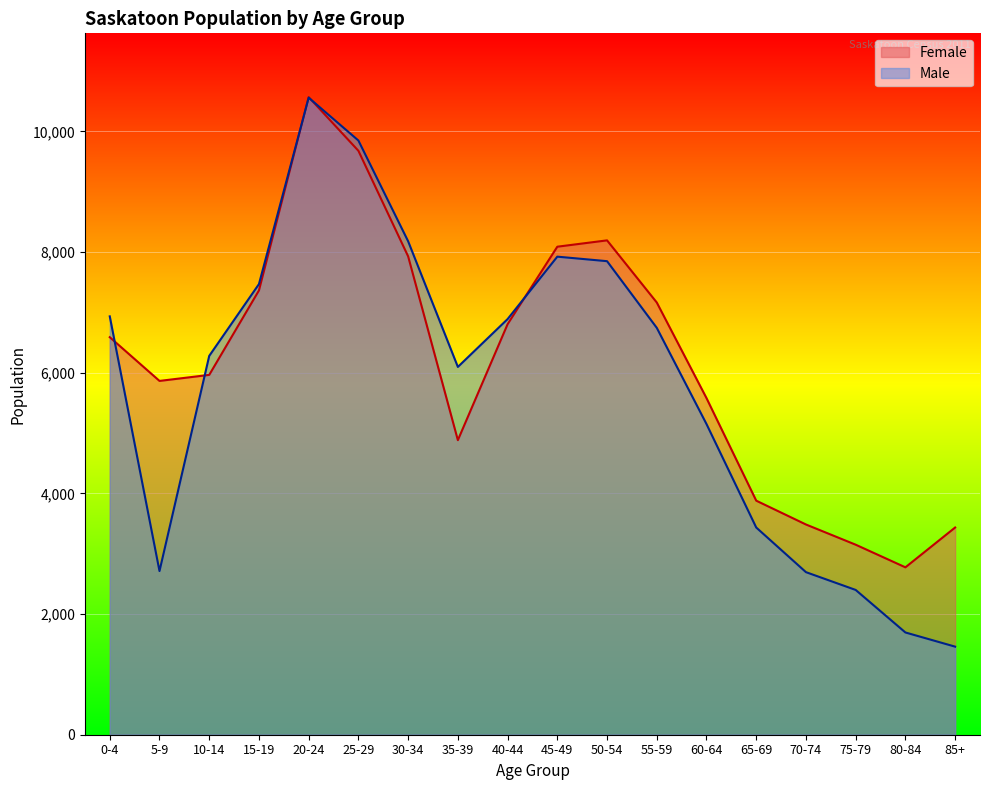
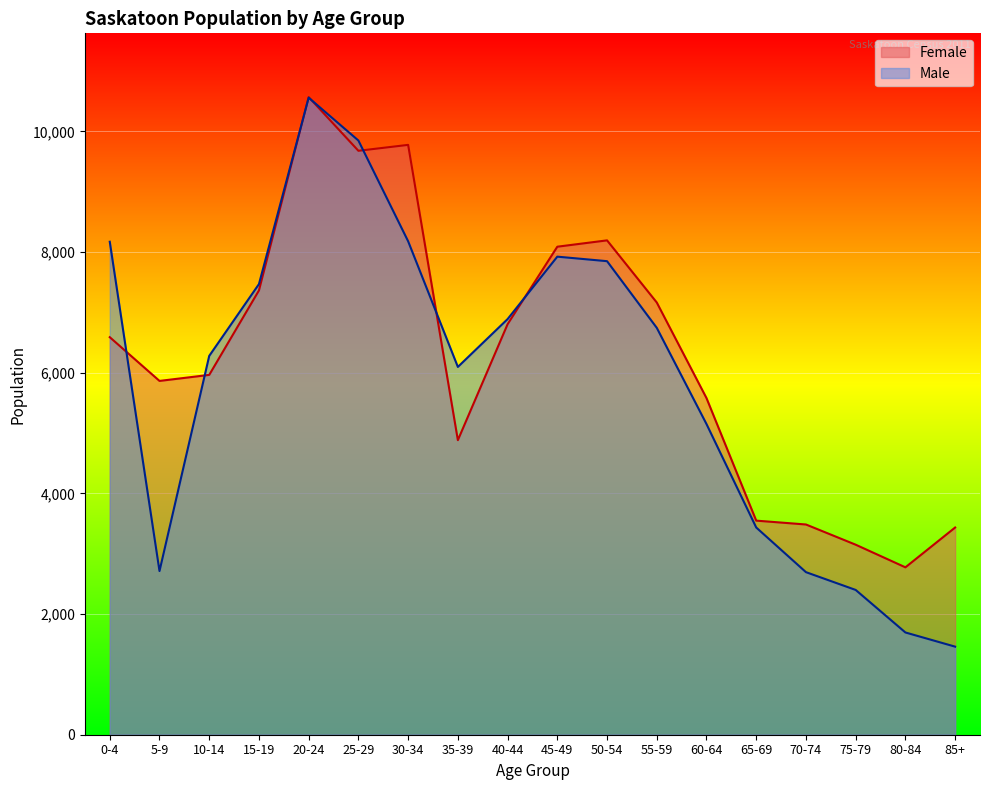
Male, 0-4: 6,900 -> 8,200
Female, 30-34: 7,900 -> 9,800
Female, 65-69: 3,900 -> 3,500
